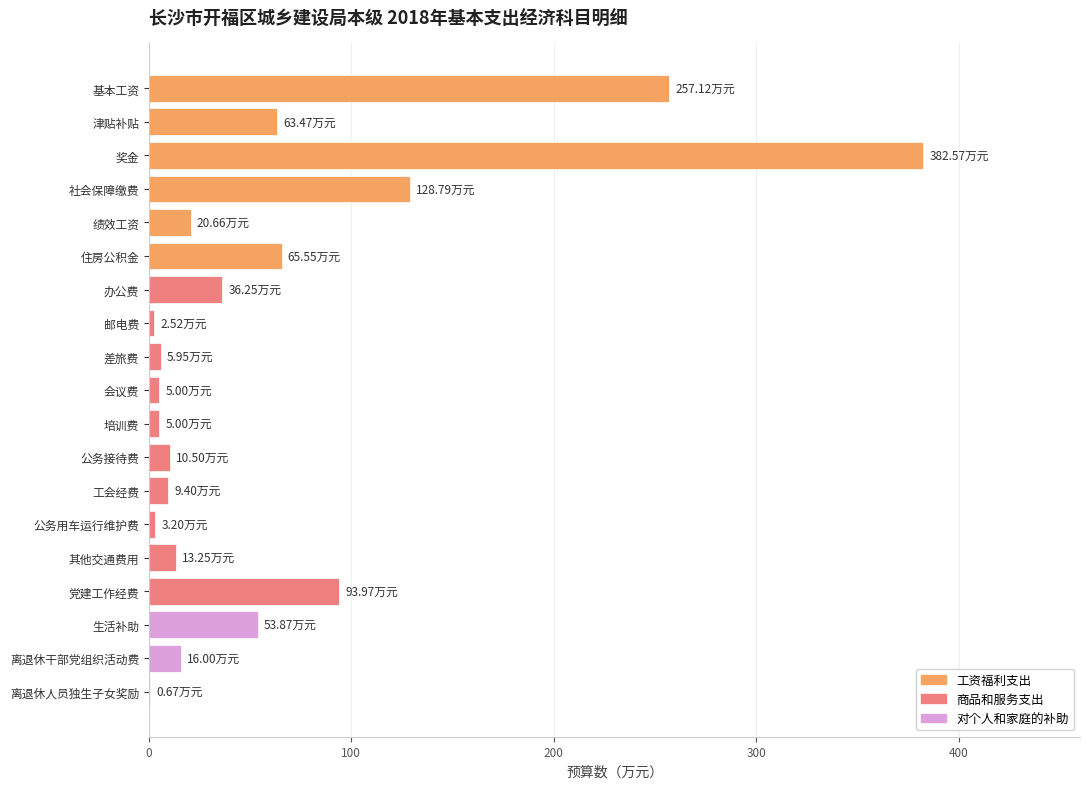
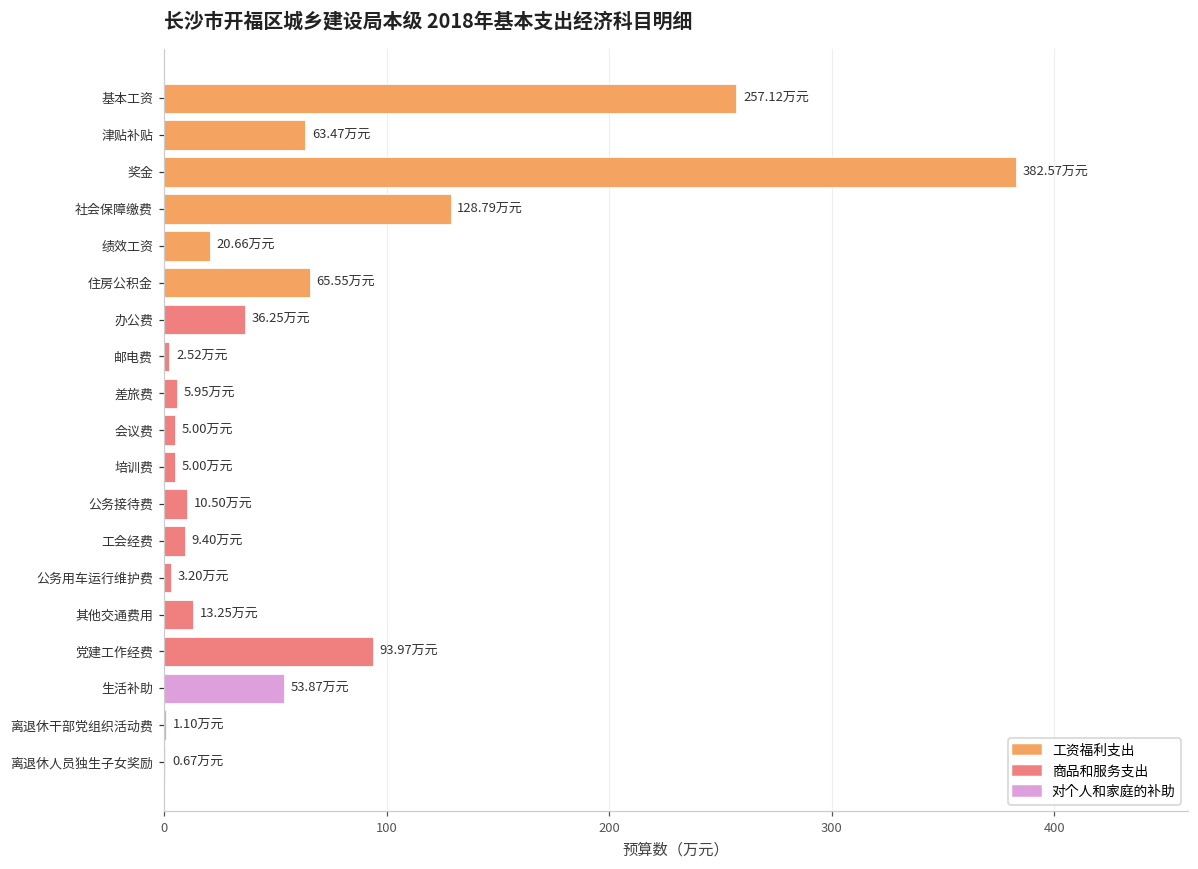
离退休干部党组织活动费: 16.00 -> 1.10
